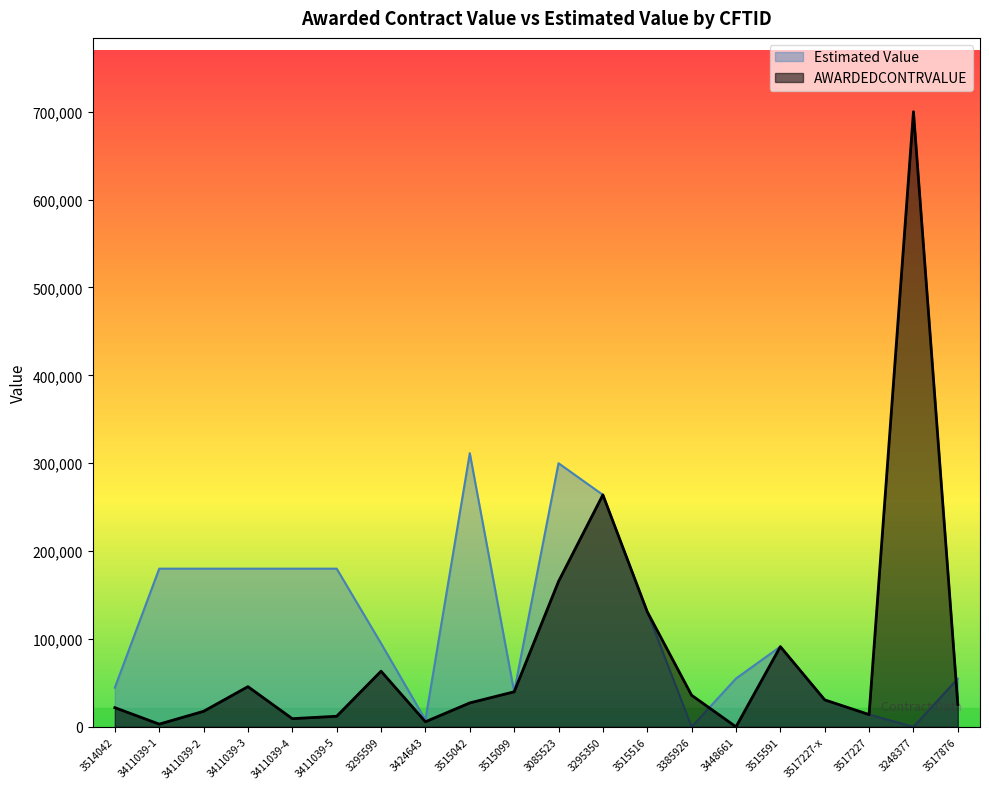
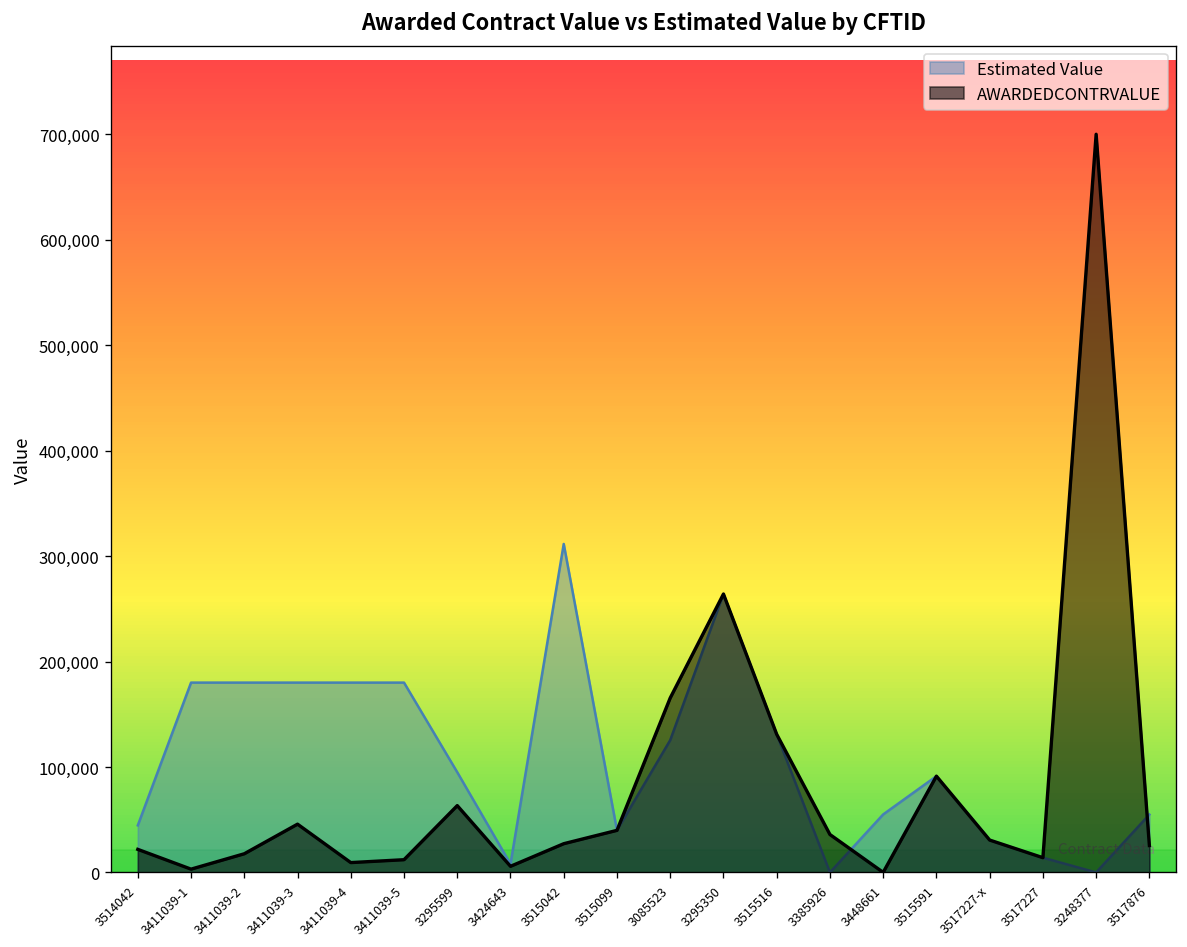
Estimated Value, 3085523: 300,000 -> 130,000
